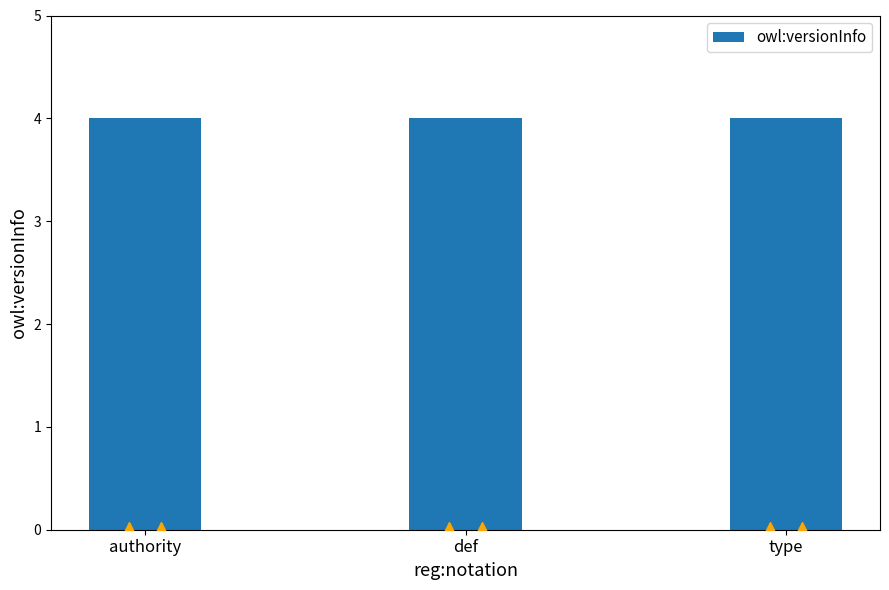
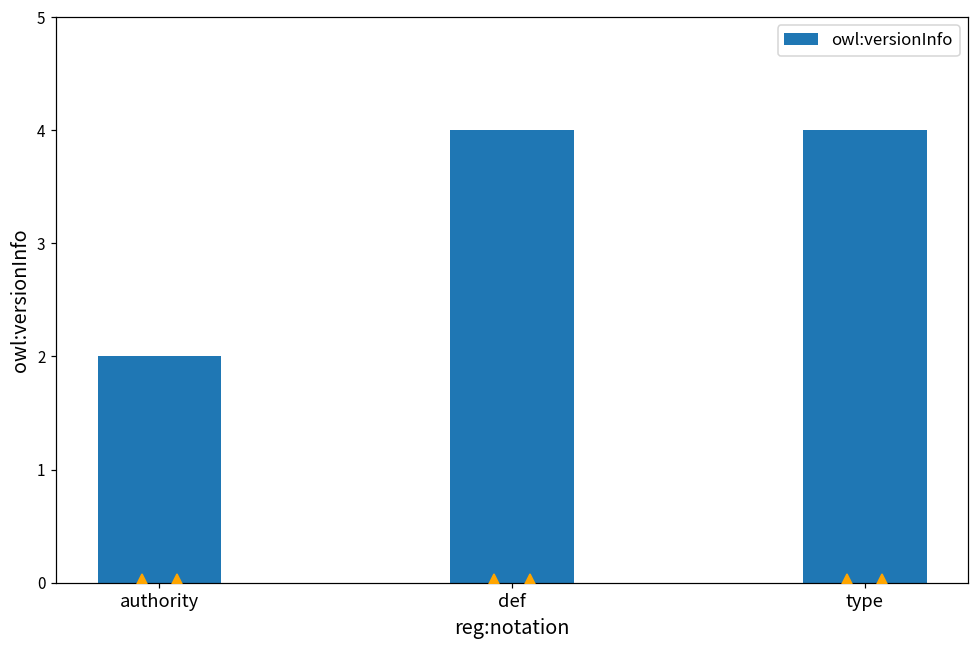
owl:versionInfo, authority: 4 -> 2
